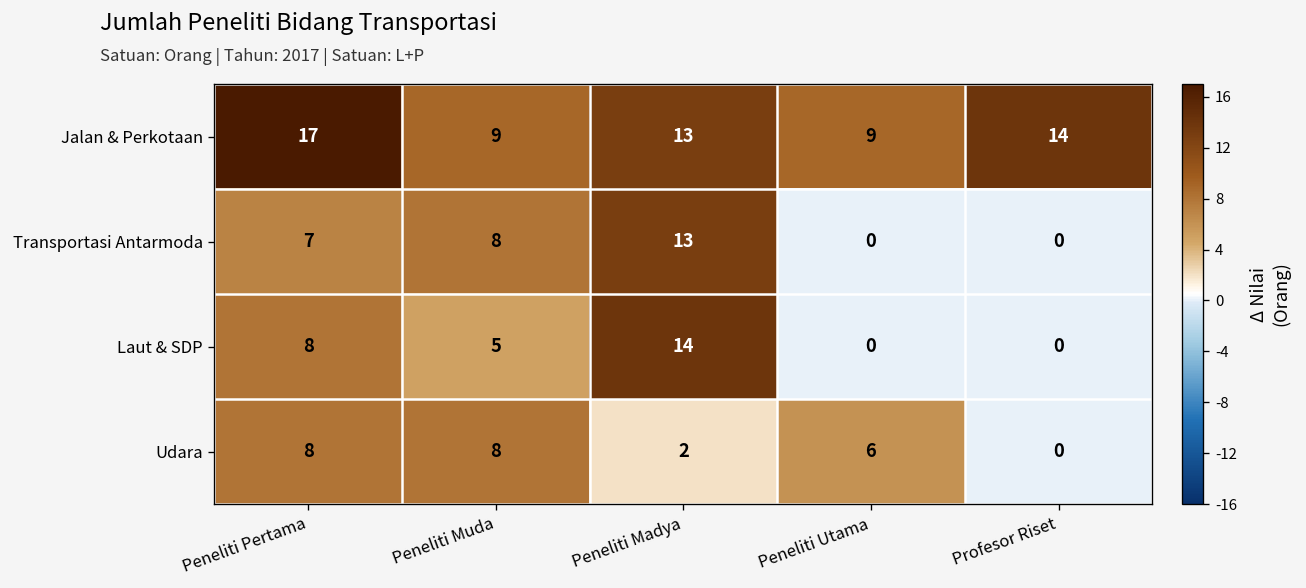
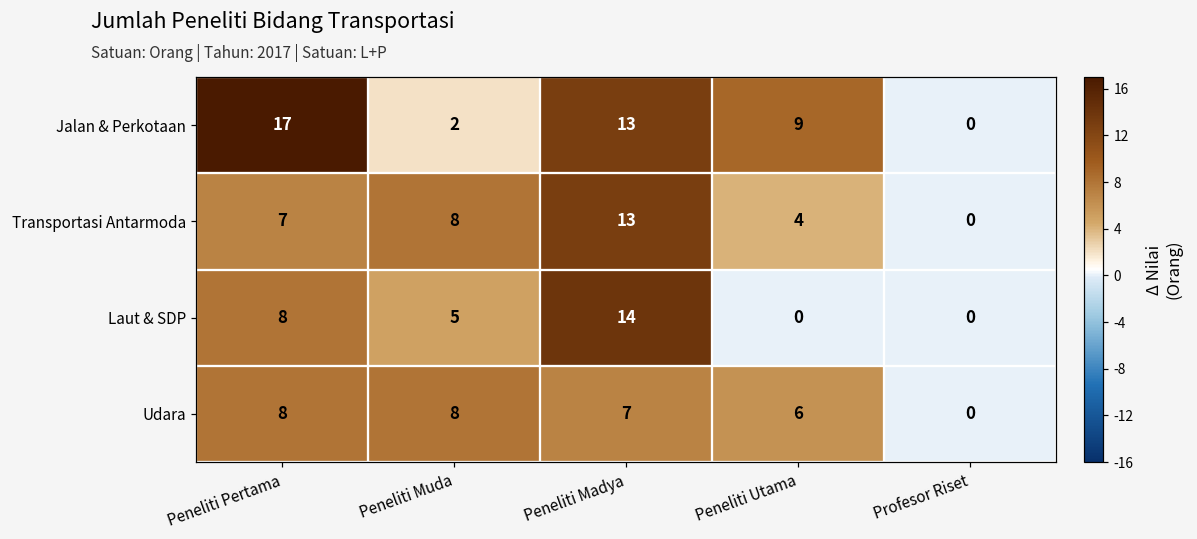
Jalan & Perkotaan, Peneliti Muda: 9 -> 2
Jalan & Perkotaan, Profesor Riset: 14 -> 0
Transportasi Antarmoda, Peneliti Utama: 0 -> 4
Udara, Peneliti Madya: 2 -> 7
